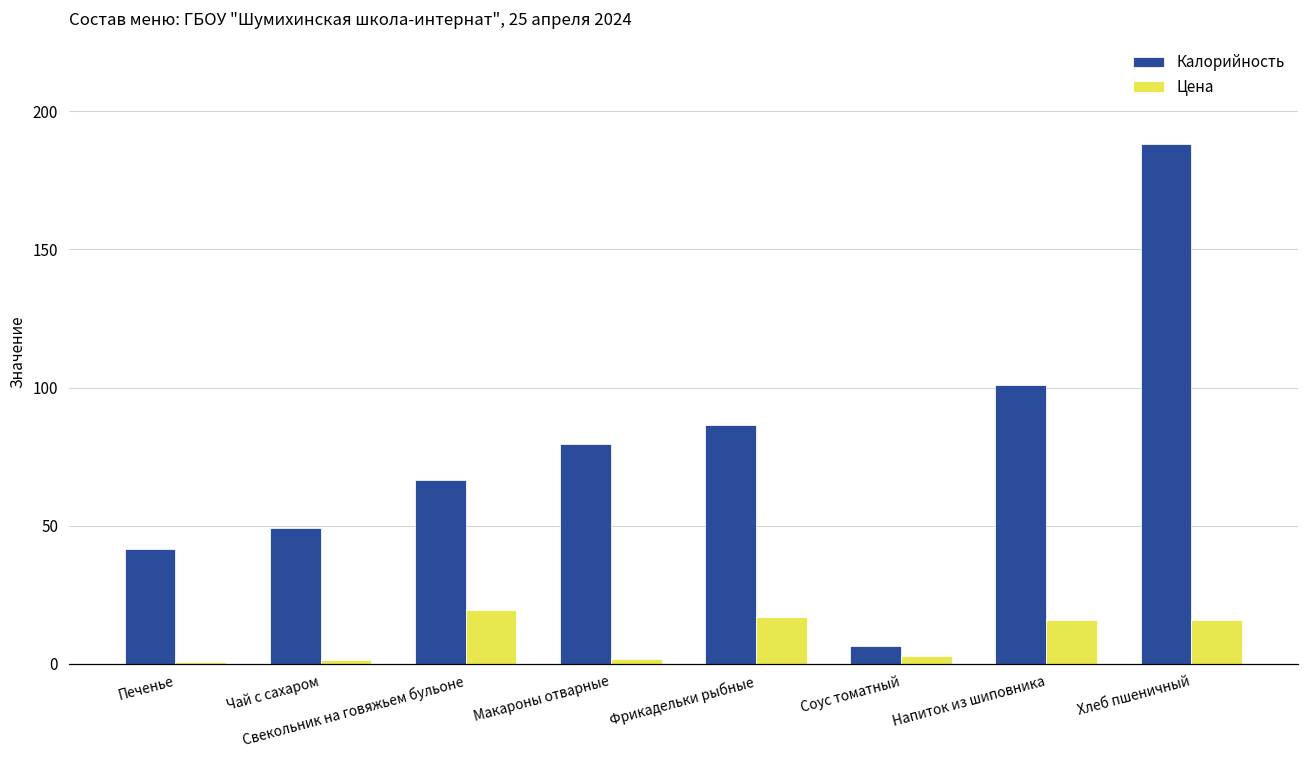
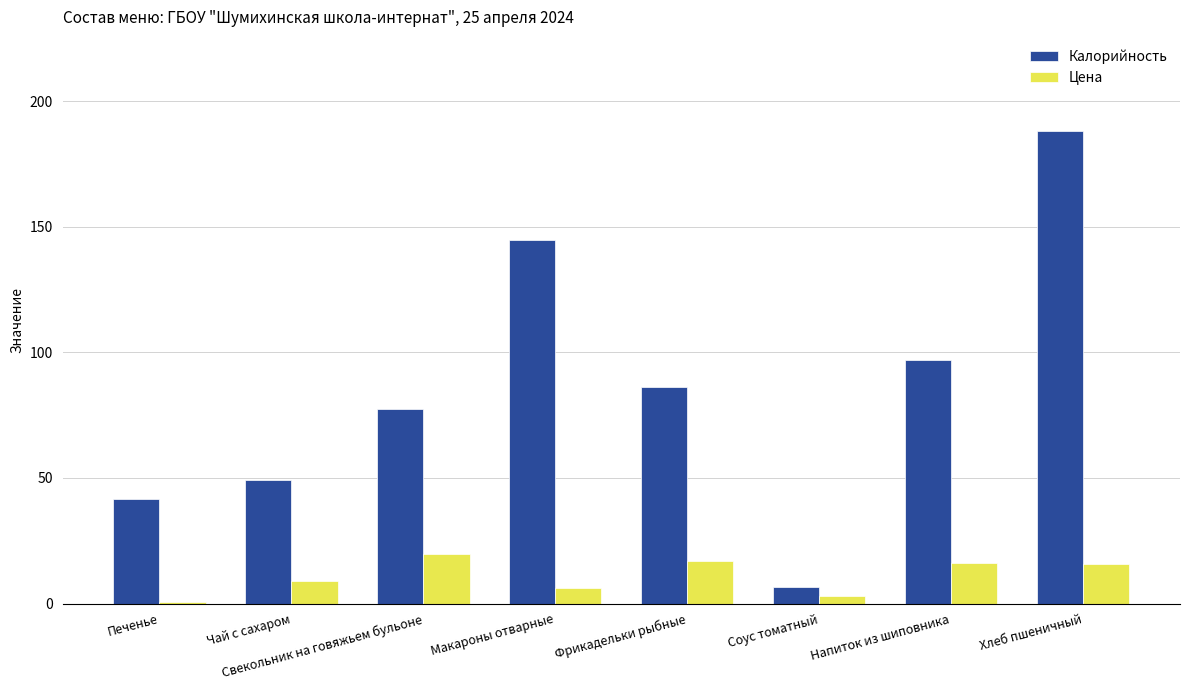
Цена, Чай с сахаром: 1 -> 9
Калорийность, Свекольник на говяжьем бульоне: 66 -> 78
Калорийность, Макароны отварные: 80 -> 145
Цена, Макароны отварные: 2 -> 6
Калорийность, Напиток из шиповника: 101 -> 97
